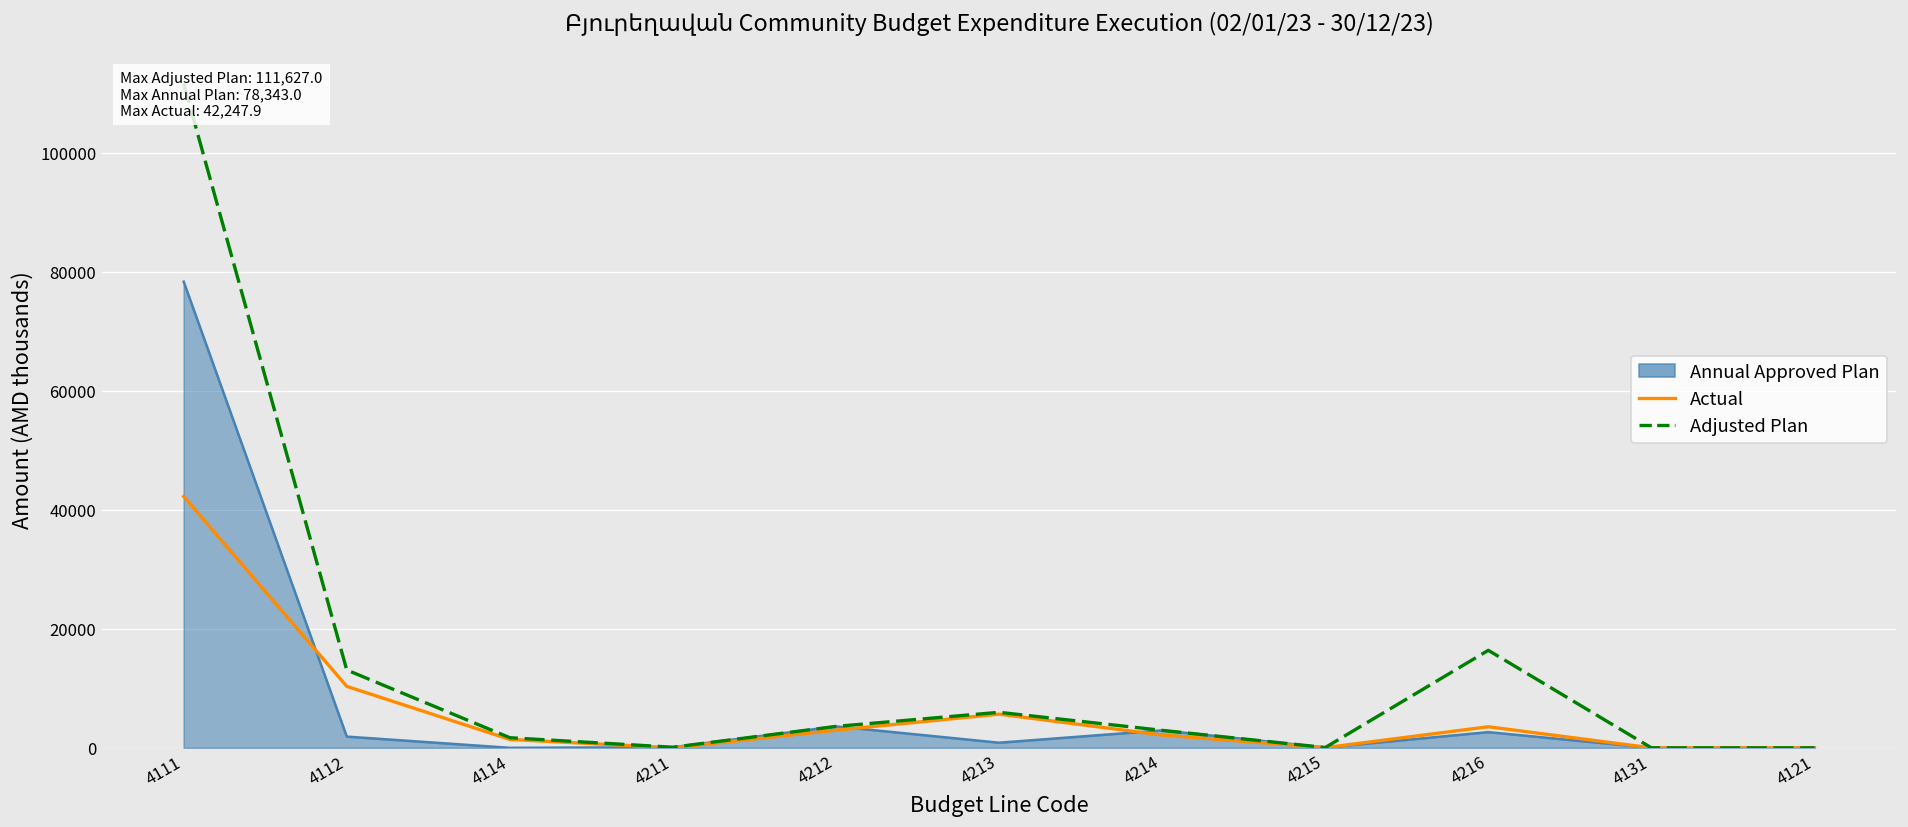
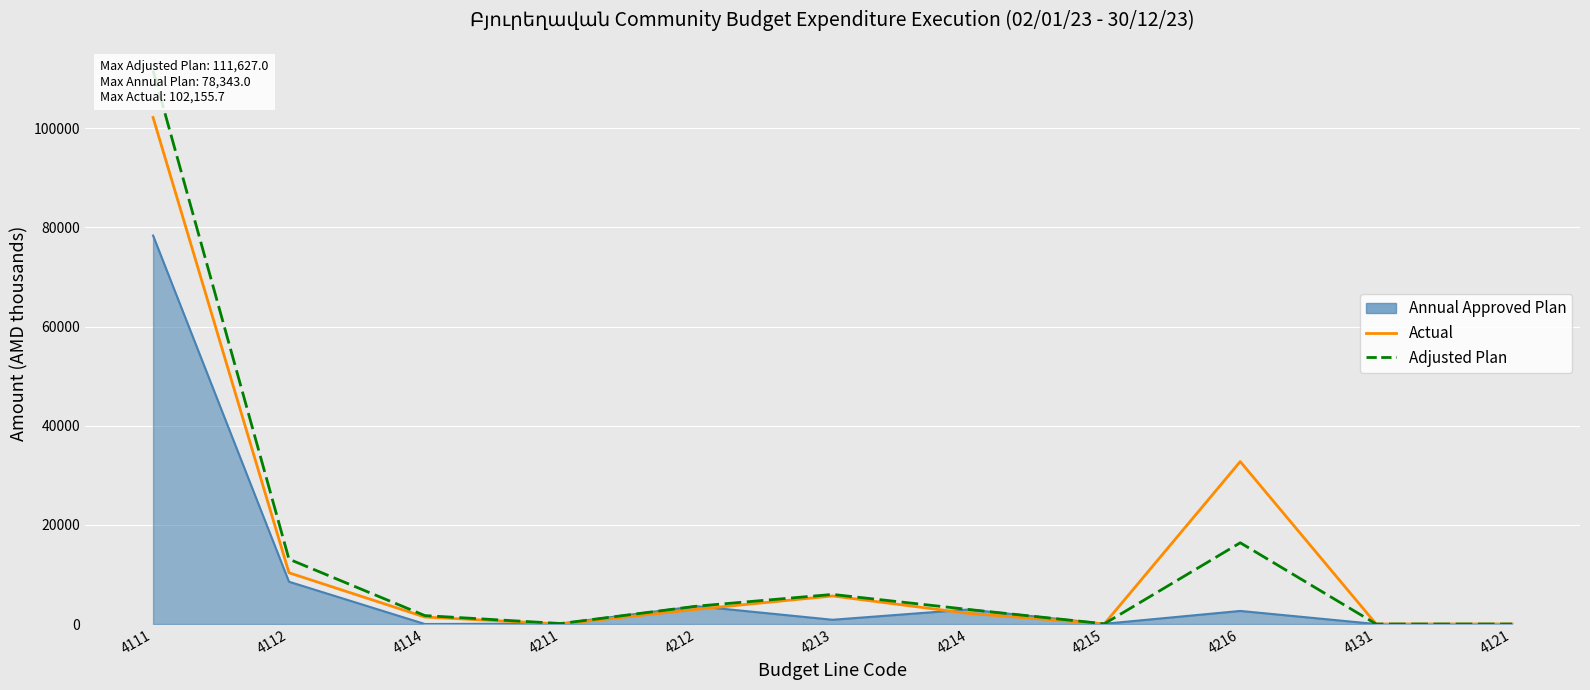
Actual, 4111: 42,247.9 -> 102,155.7
Annual Approved Plan, 4112: 2000 -> 9000
Actual, 4216: 4000 -> 33000
